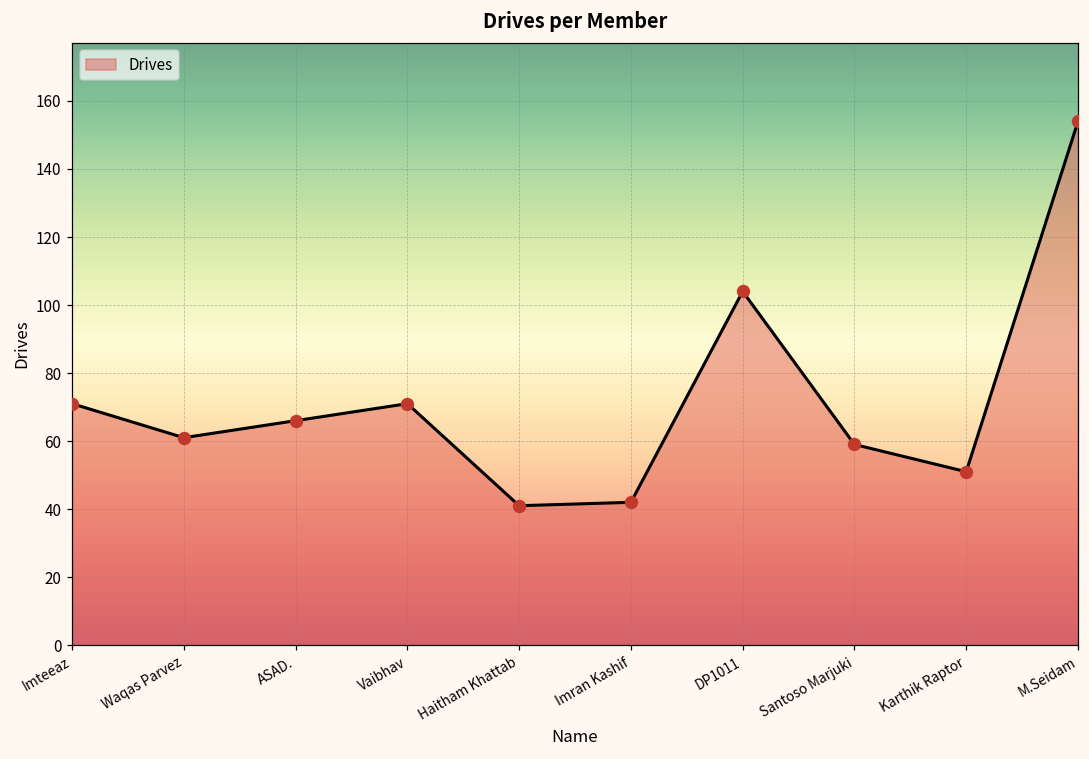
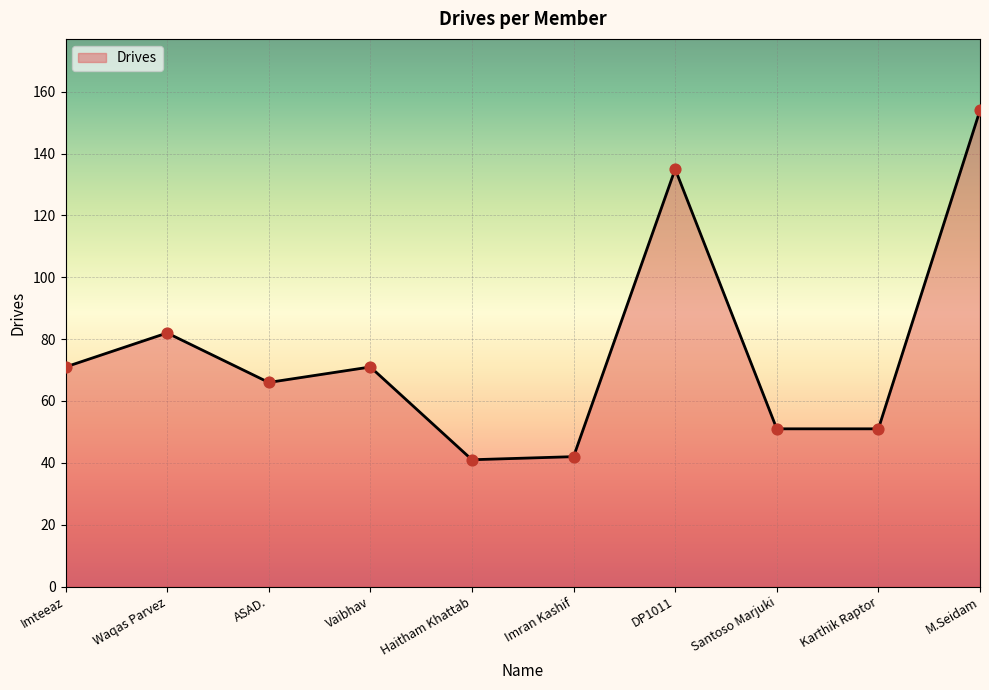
Waqas Parvez: 61 -> 82
DP1011: 104 -> 135
Santoso Marjuki: 59 -> 51
